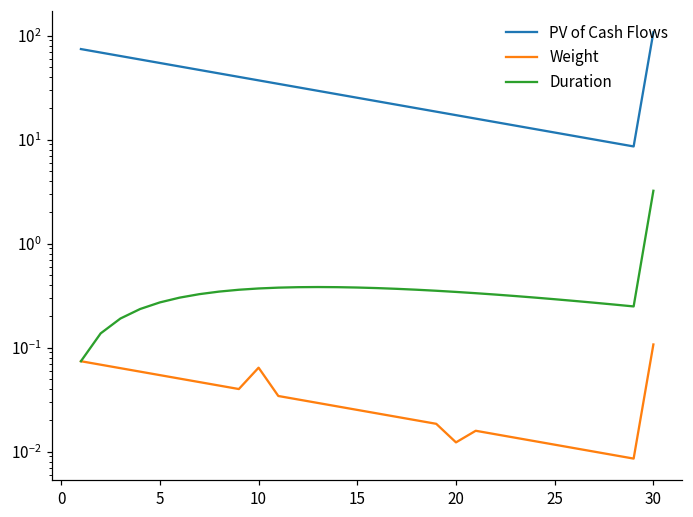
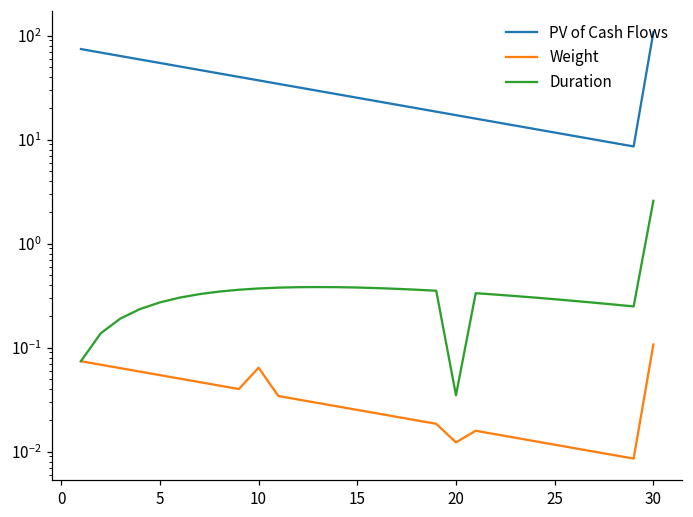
Duration, 20: 0.34 -> 0.035
Duration, 30: 3.2 -> 2.6
